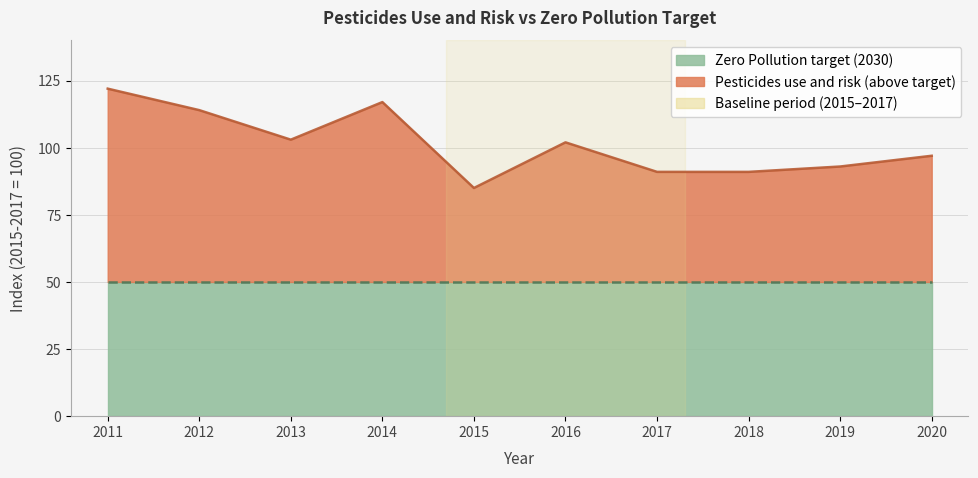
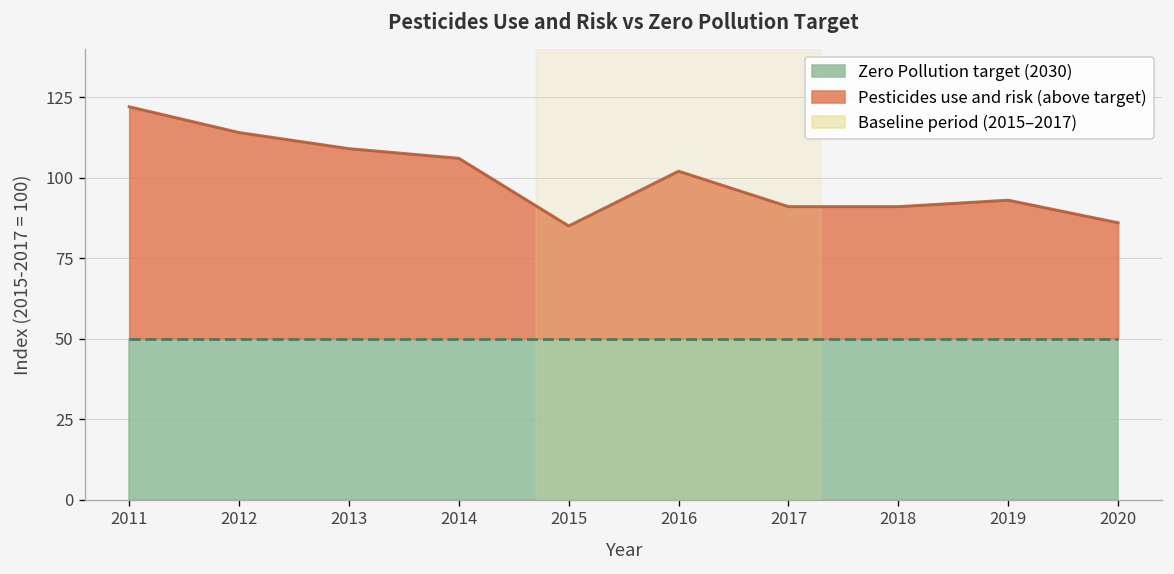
Pesticides use and risk (above target), 2013: 103 -> 109
Pesticides use and risk (above target), 2014: 117 -> 106
Pesticides use and risk (above target), 2020: 97 -> 86
